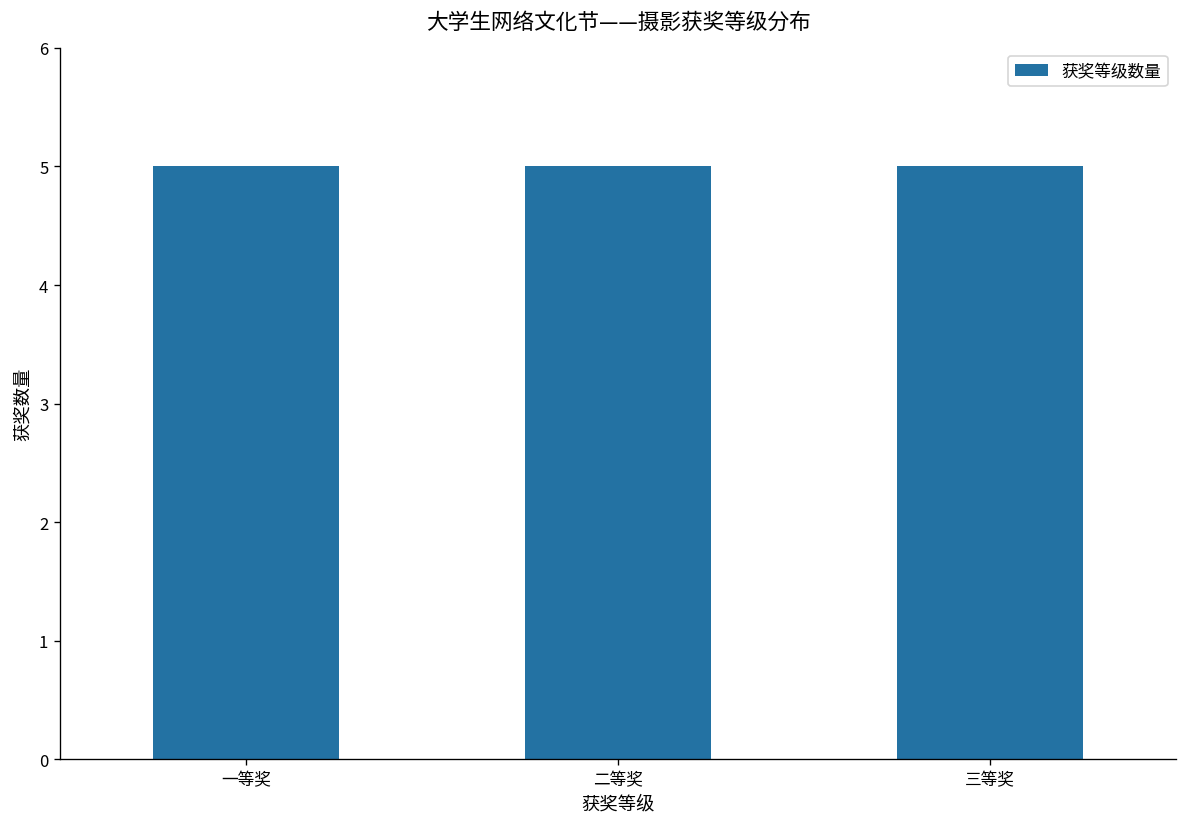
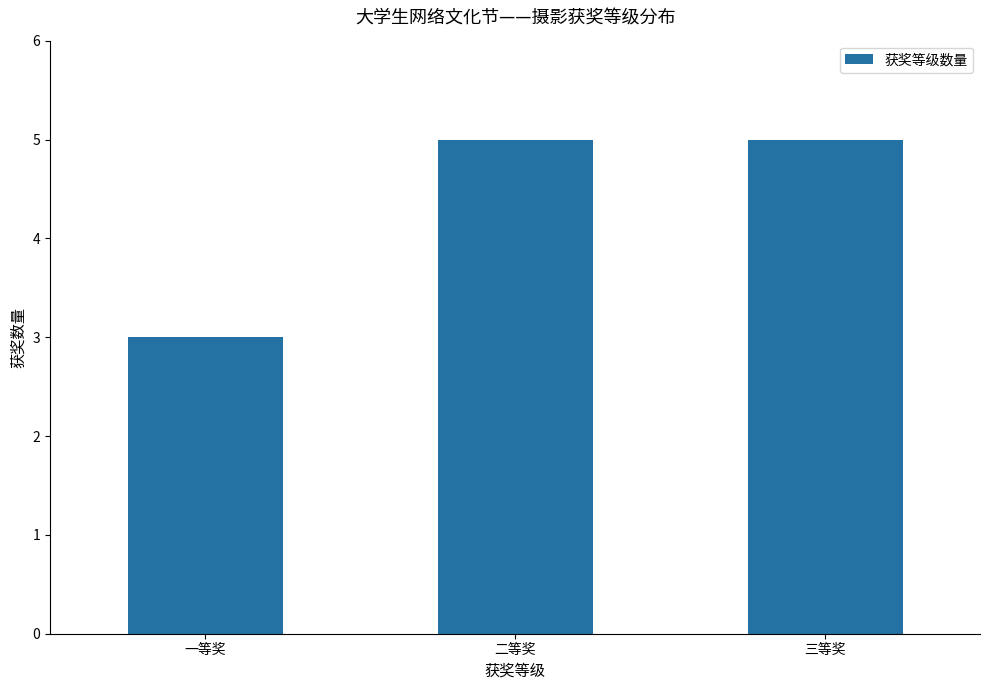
一等奖: 5 -> 3
